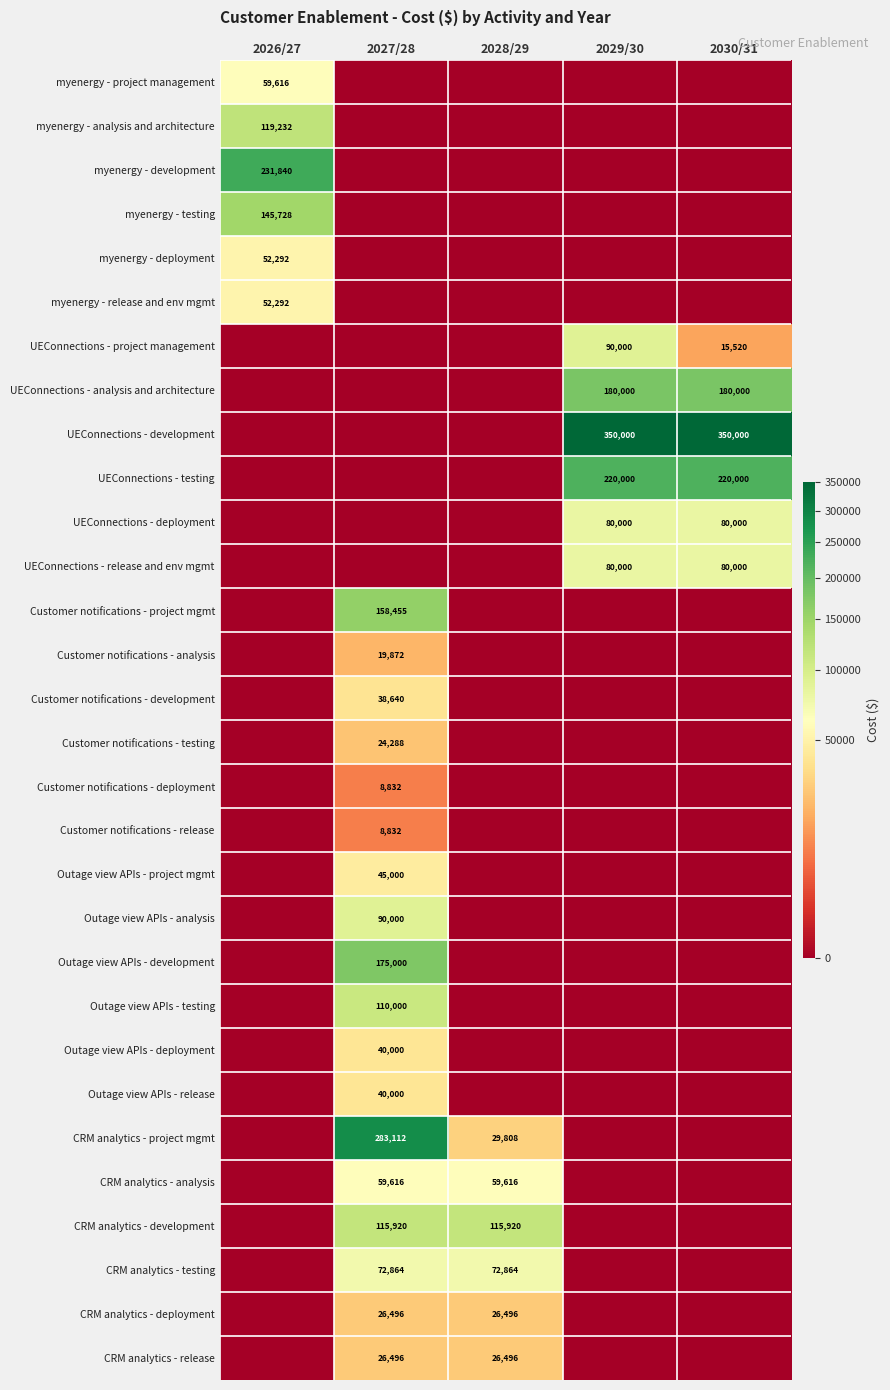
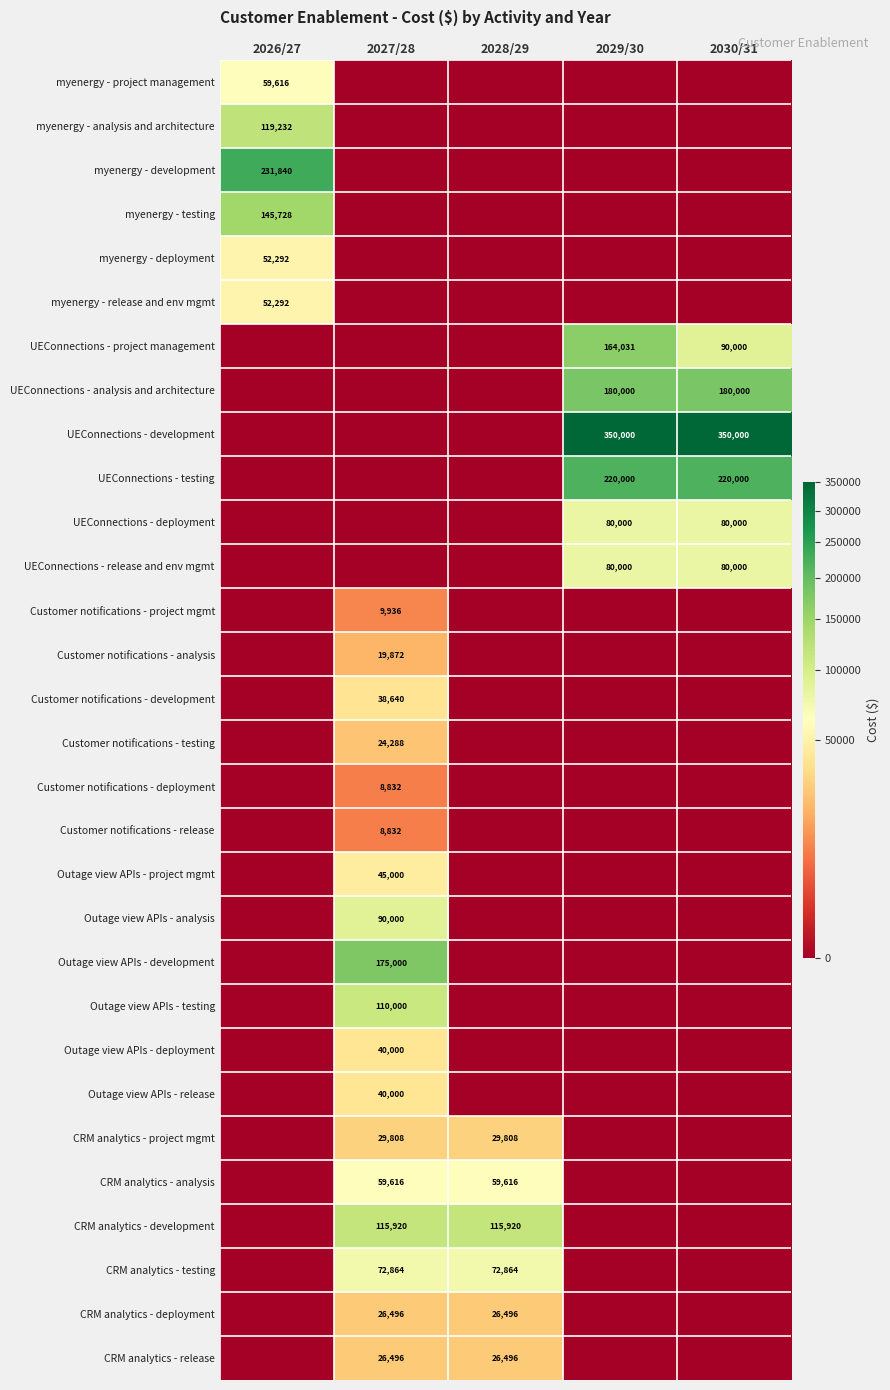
UEConnections - project management, 2029/30: 90,000 -> 164,031
UEConnections - project management, 2030/31: 15,520 -> 90,000
Customer notifications - project mgmt, 2027/28: 158,455 -> 9,936
CRM analytics - project mgmt, 2027/28: 283,112 -> 29,808
